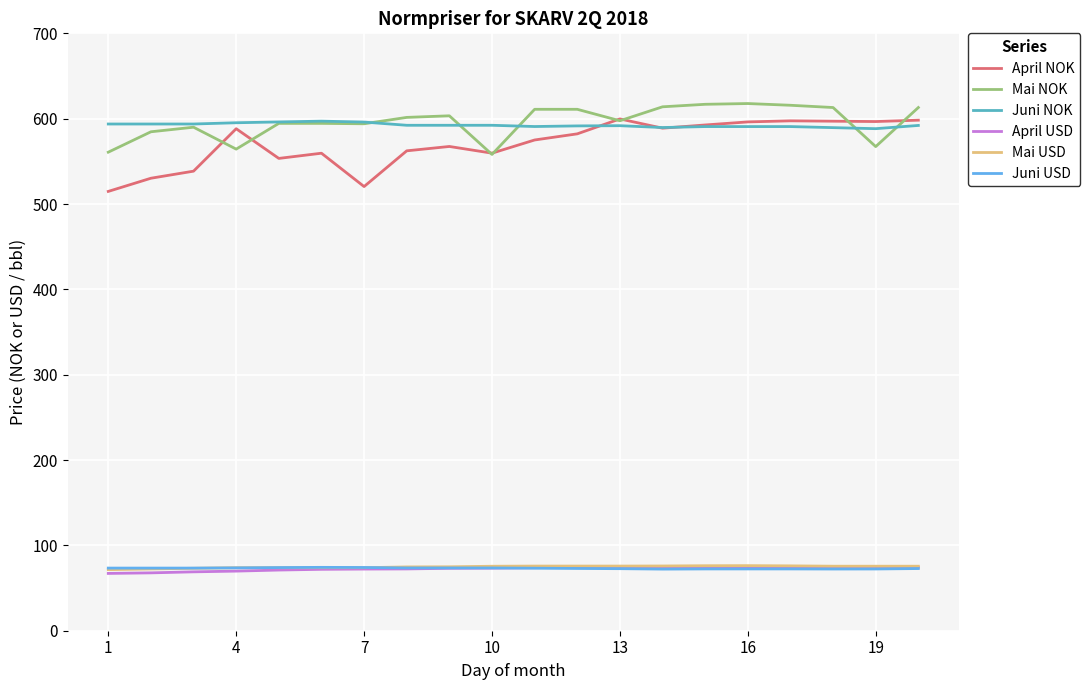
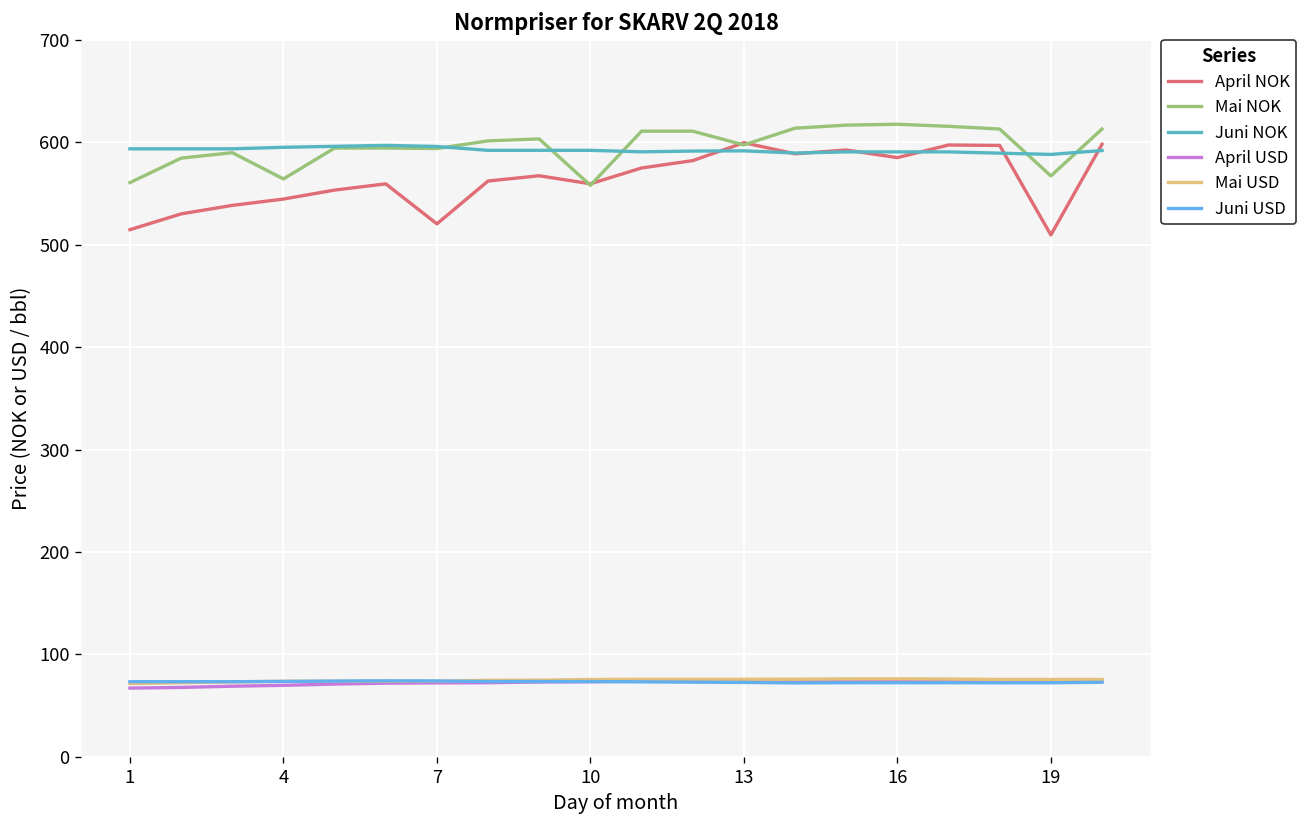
April NOK, 4: 590 -> 540
April NOK, 16: 600 -> 590
April NOK, 19: 600 -> 510
